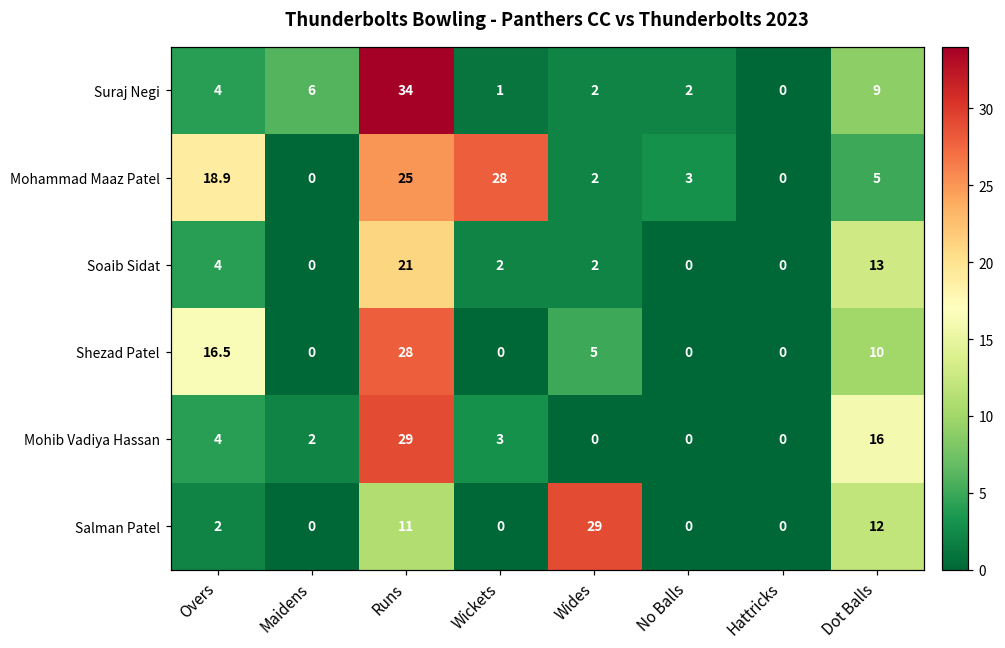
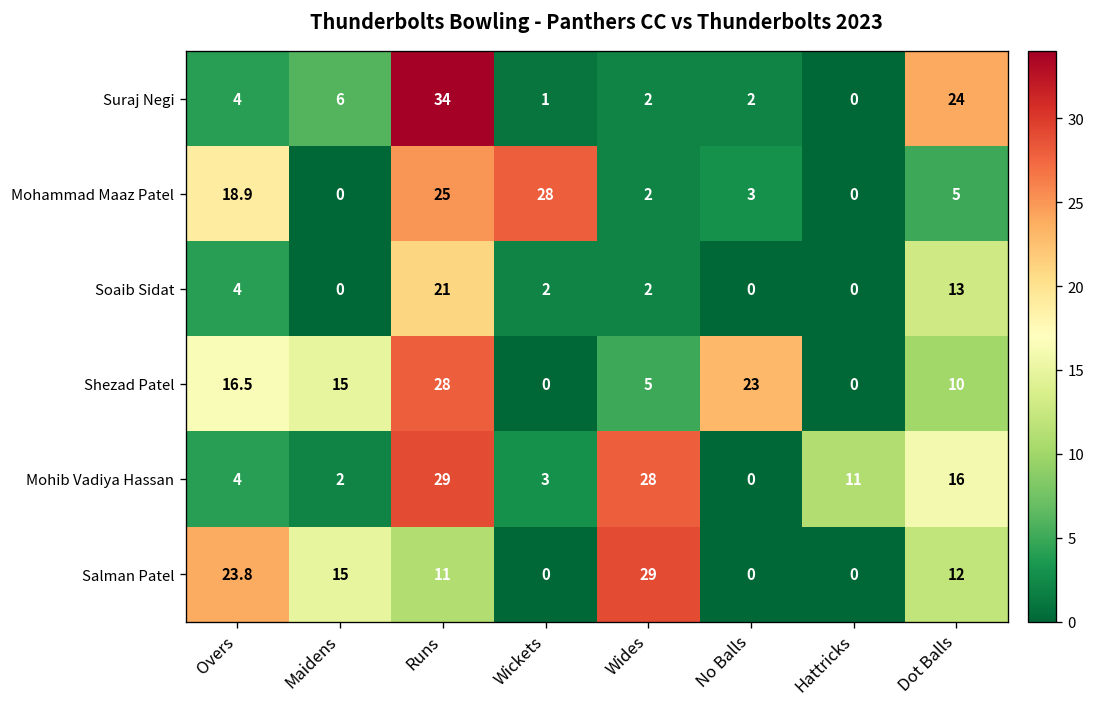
Suraj Negi, Dot Balls: 9 -> 24
Shezad Patel, Maidens: 0 -> 15
Shezad Patel, No Balls: 0 -> 23
Mohib Vadiya Hassan, Wides: 0 -> 28
Mohib Vadiya Hassan, Hattricks: 0 -> 11
Salman Patel, Overs: 2 -> 23.8
Salman Patel, Maidens: 0 -> 15
